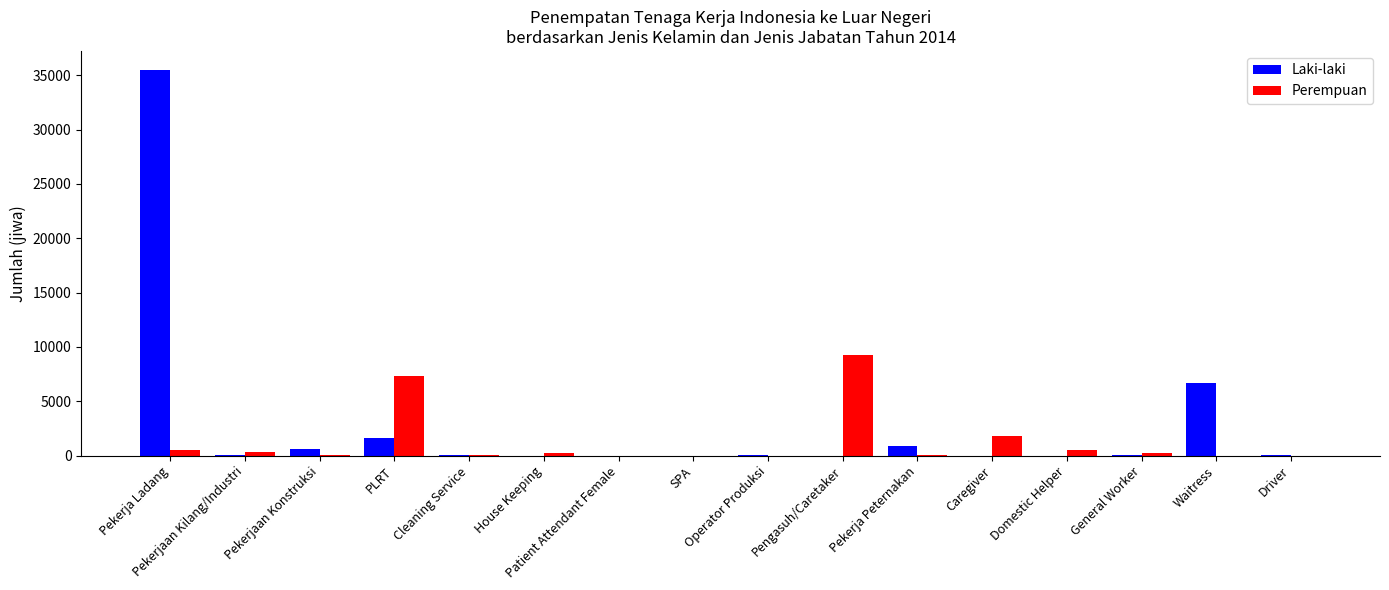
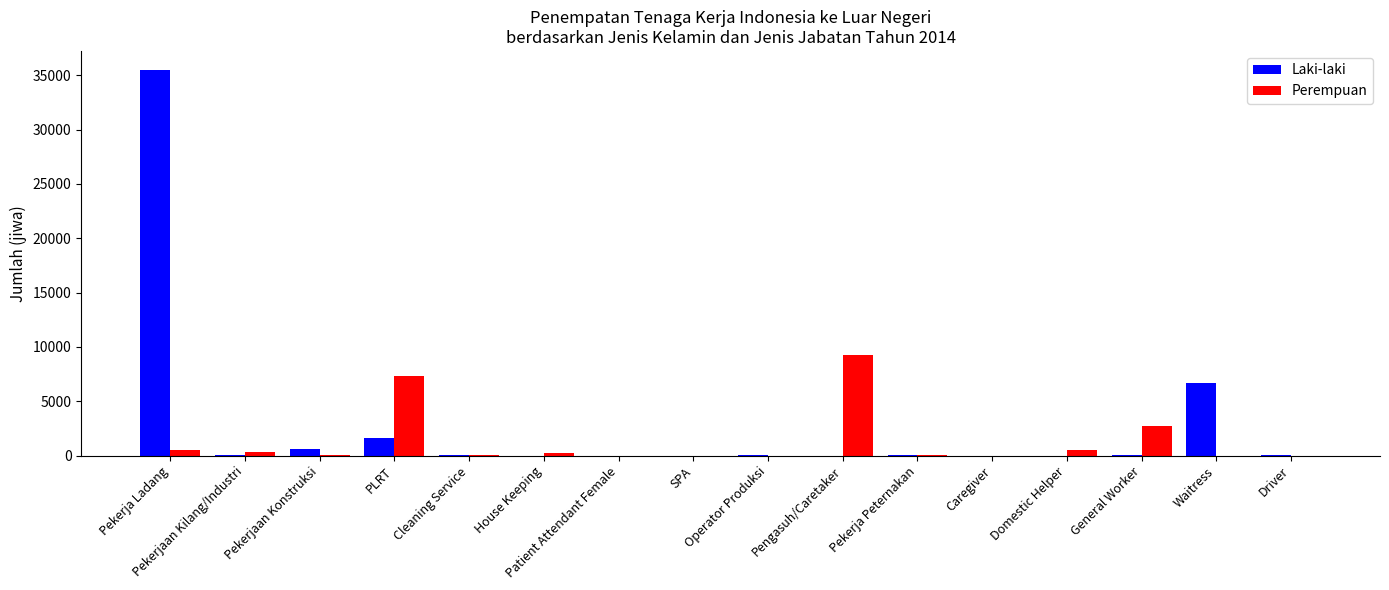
Laki-laki, Pekerja Peternakan: 900 -> 0
Perempuan, Caregiver: 1800 -> 0
Perempuan, General Worker: 200 -> 2700
